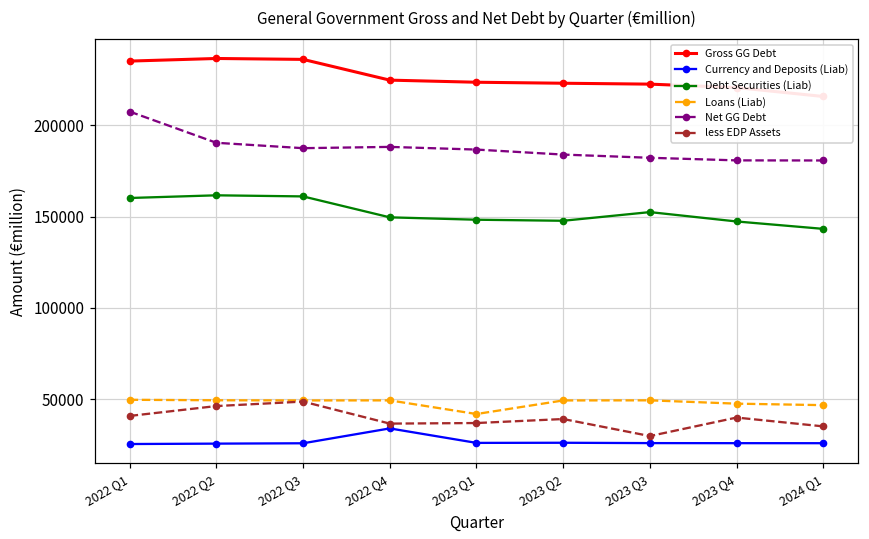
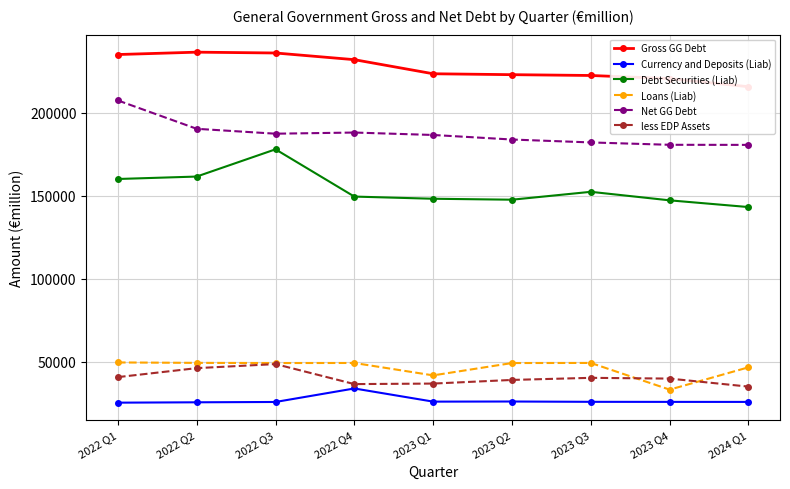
Debt Securities (Liab), 2022 Q3: 161000 -> 178000
Gross GG Debt, 2022 Q4: 225000 -> 232000
less EDP Assets, 2023 Q3: 30000 -> 40000
Loans (Liab), 2023 Q4: 48000 -> 33000
